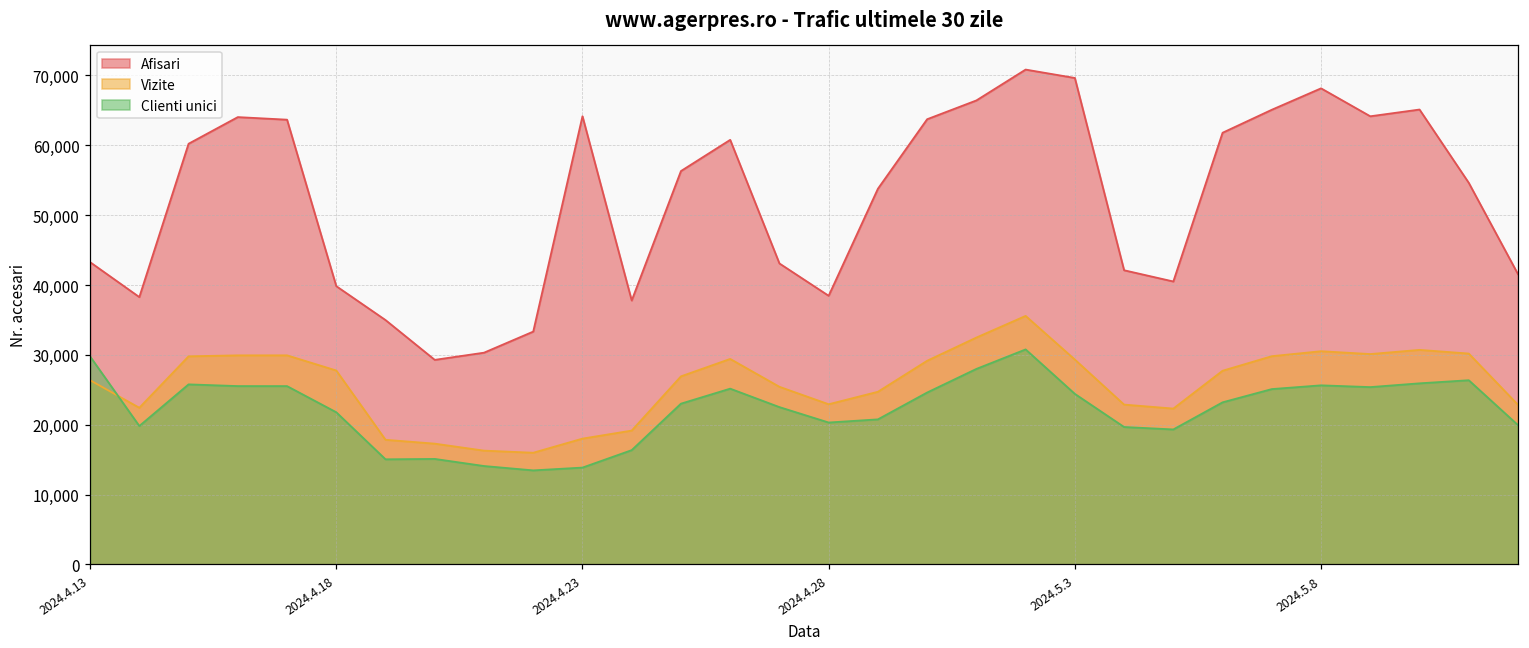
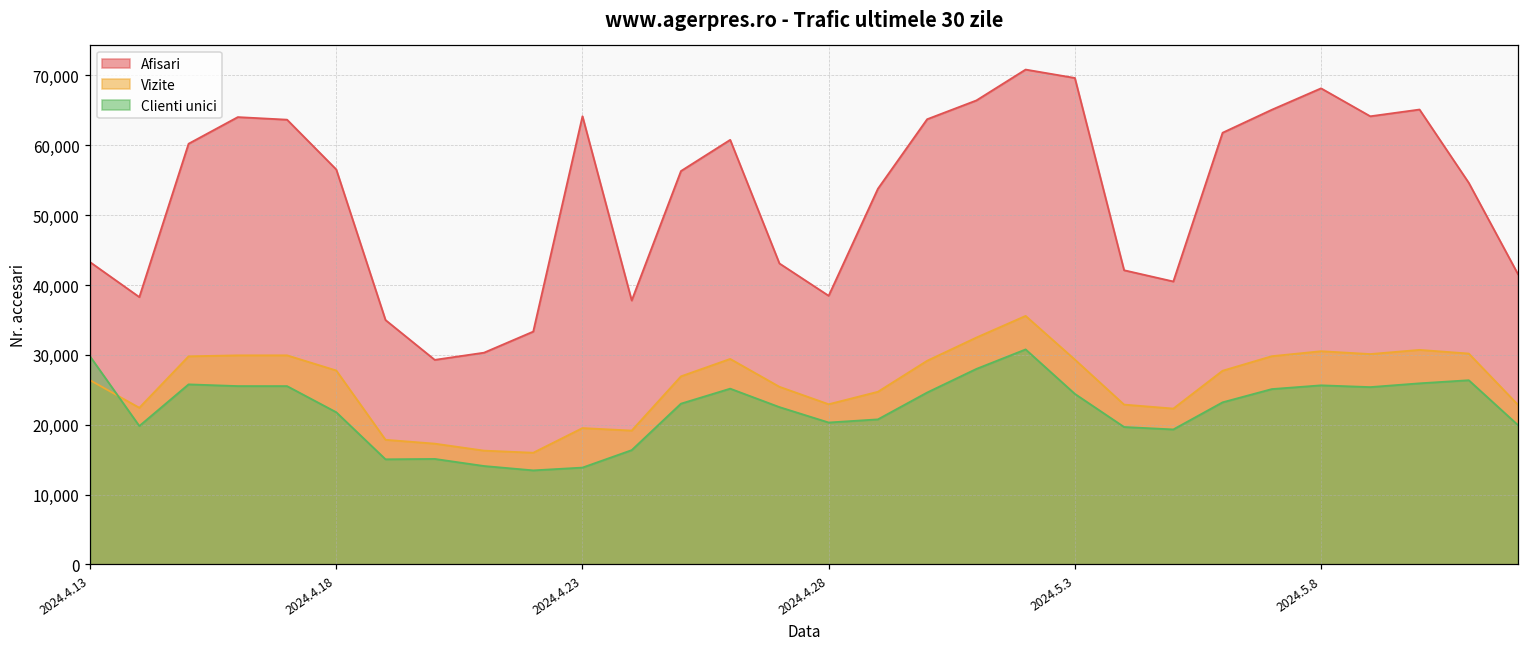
Afisari, 2024.4.18: 40,000 -> 57,000
Vizite, 2024.4.23: 18,000 -> 20,000
